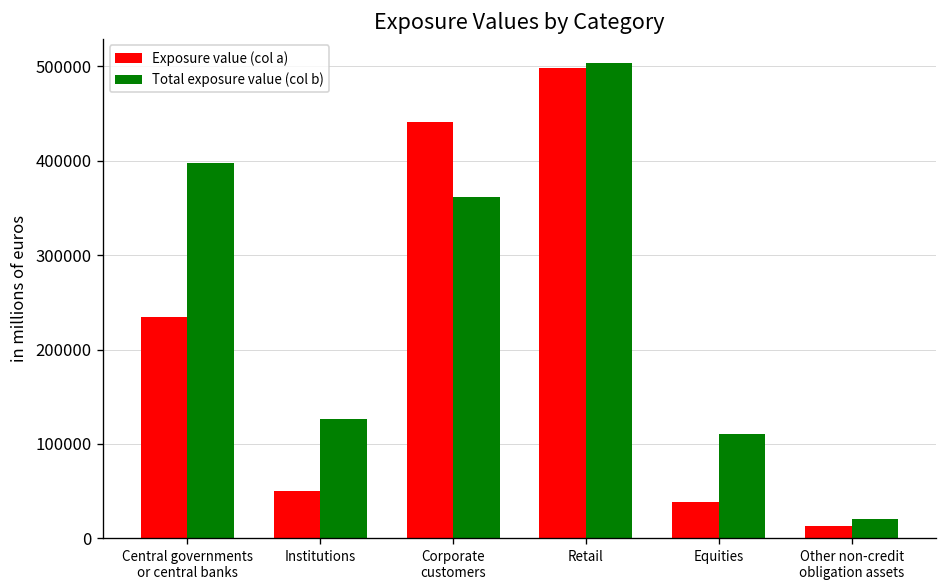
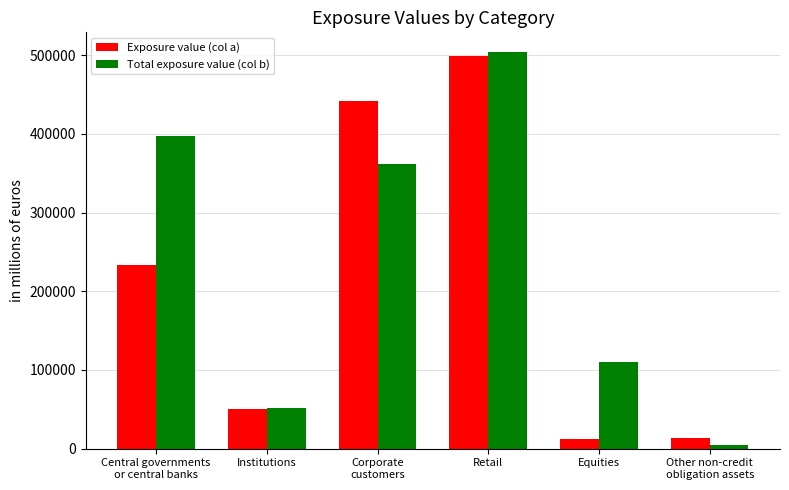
Total exposure value (col b), Institutions: 130000 -> 50000
Exposure value (col a), Equities: 40000 -> 10000
Total exposure value (col b), Other non-credit obligation assets: 20000 -> 10000
